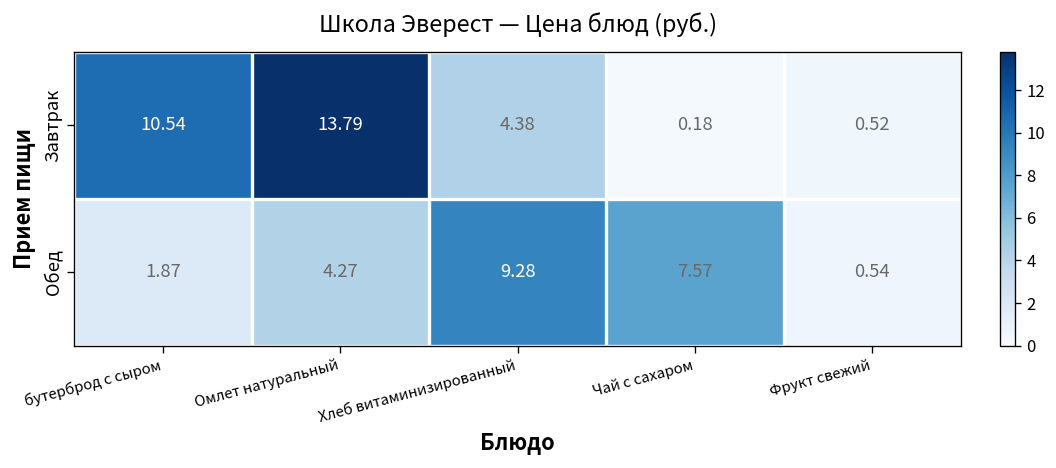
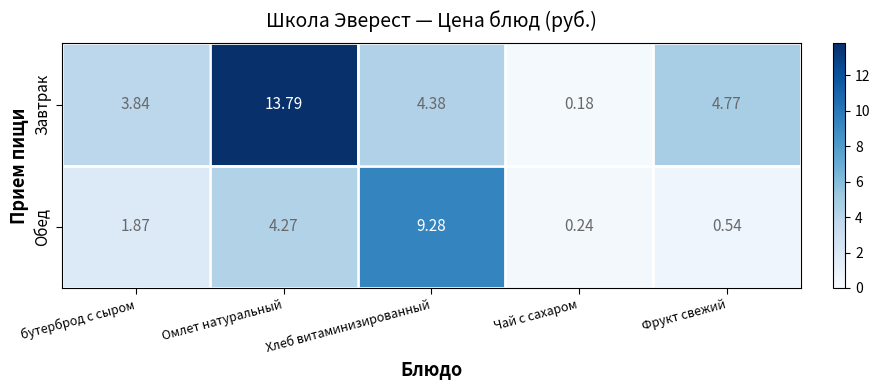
Завтрак, бутерброд с сыром: 10.54 -> 3.84
Завтрак, Фрукт свежий: 0.52 -> 4.77
Обед, Чай с сахаром: 7.57 -> 0.24
